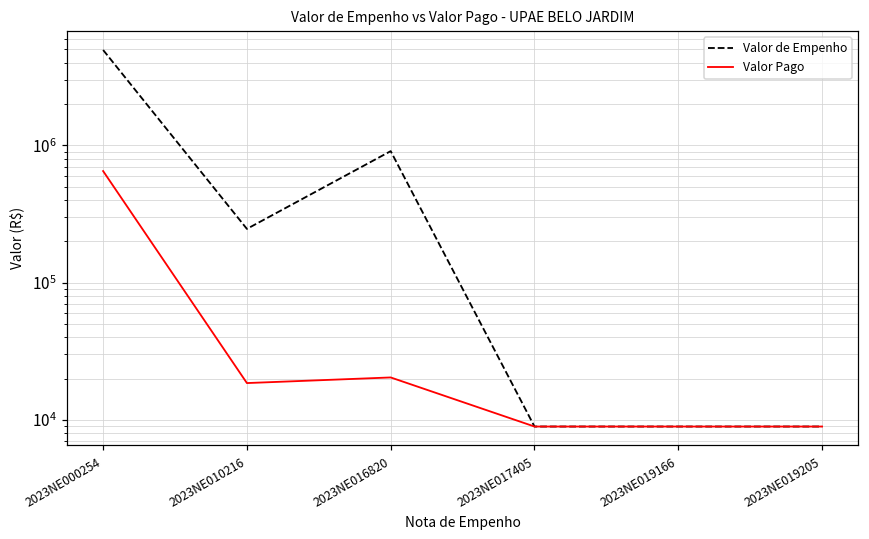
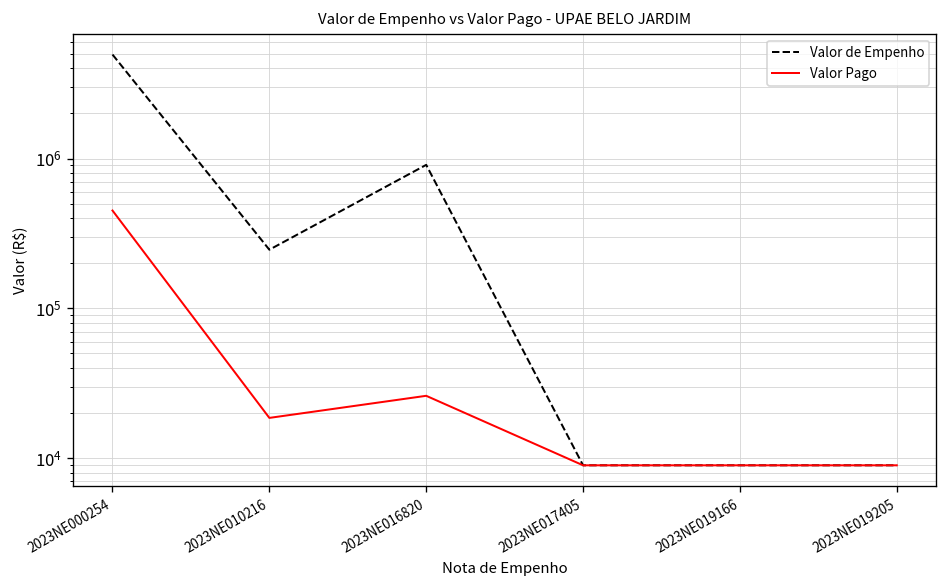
Valor Pago, 2023NE000254: 600000 -> 450000
Valor Pago, 2023NE016820: 20000 -> 26000
